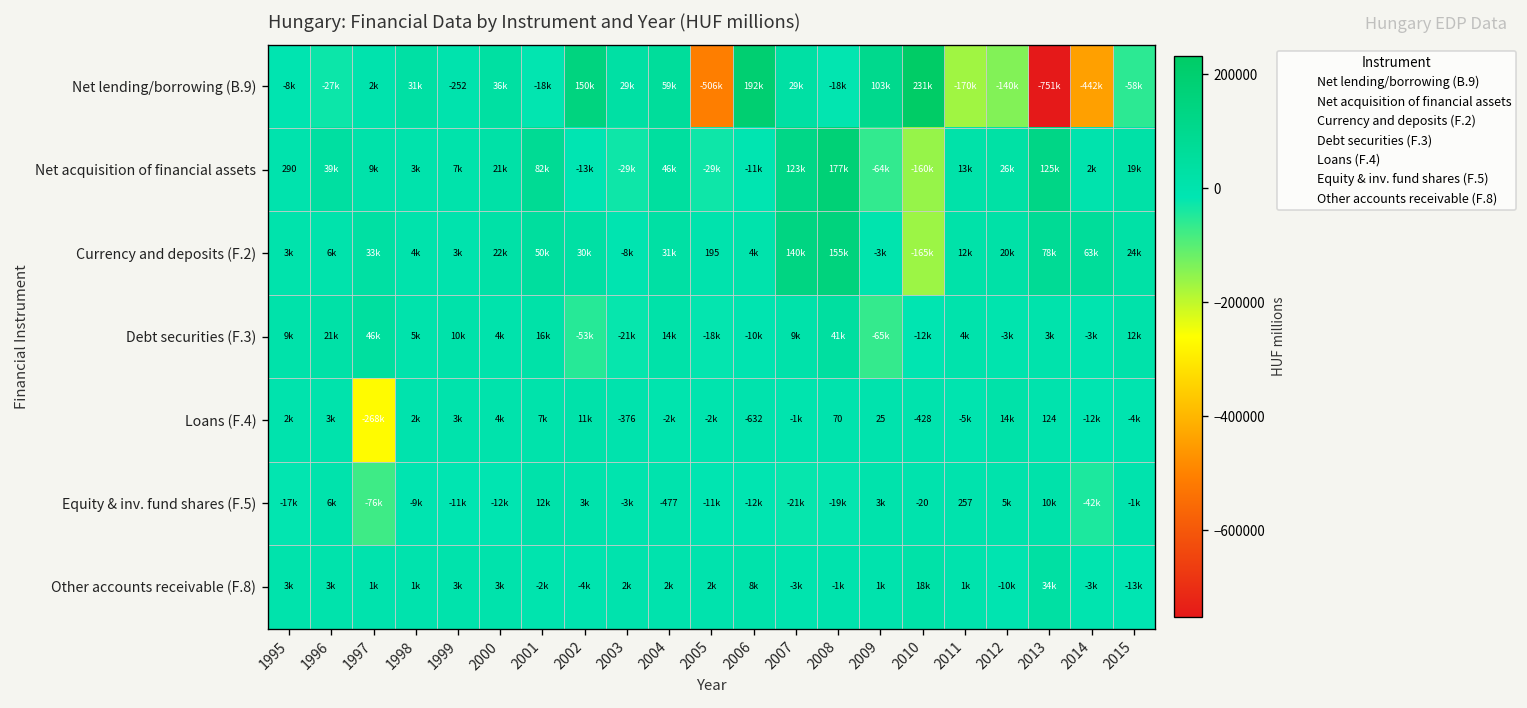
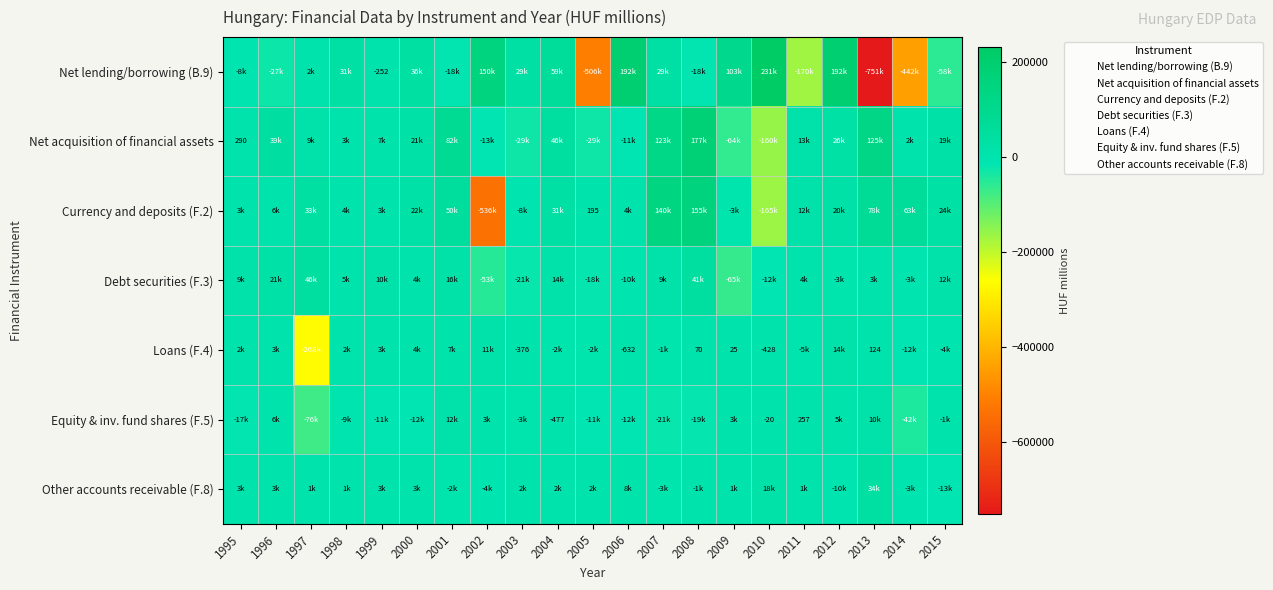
Net lending/borrowing (B.9), 2012: -140k -> 192k
Currency and deposits (F.2), 2002: 30k -> -536k
